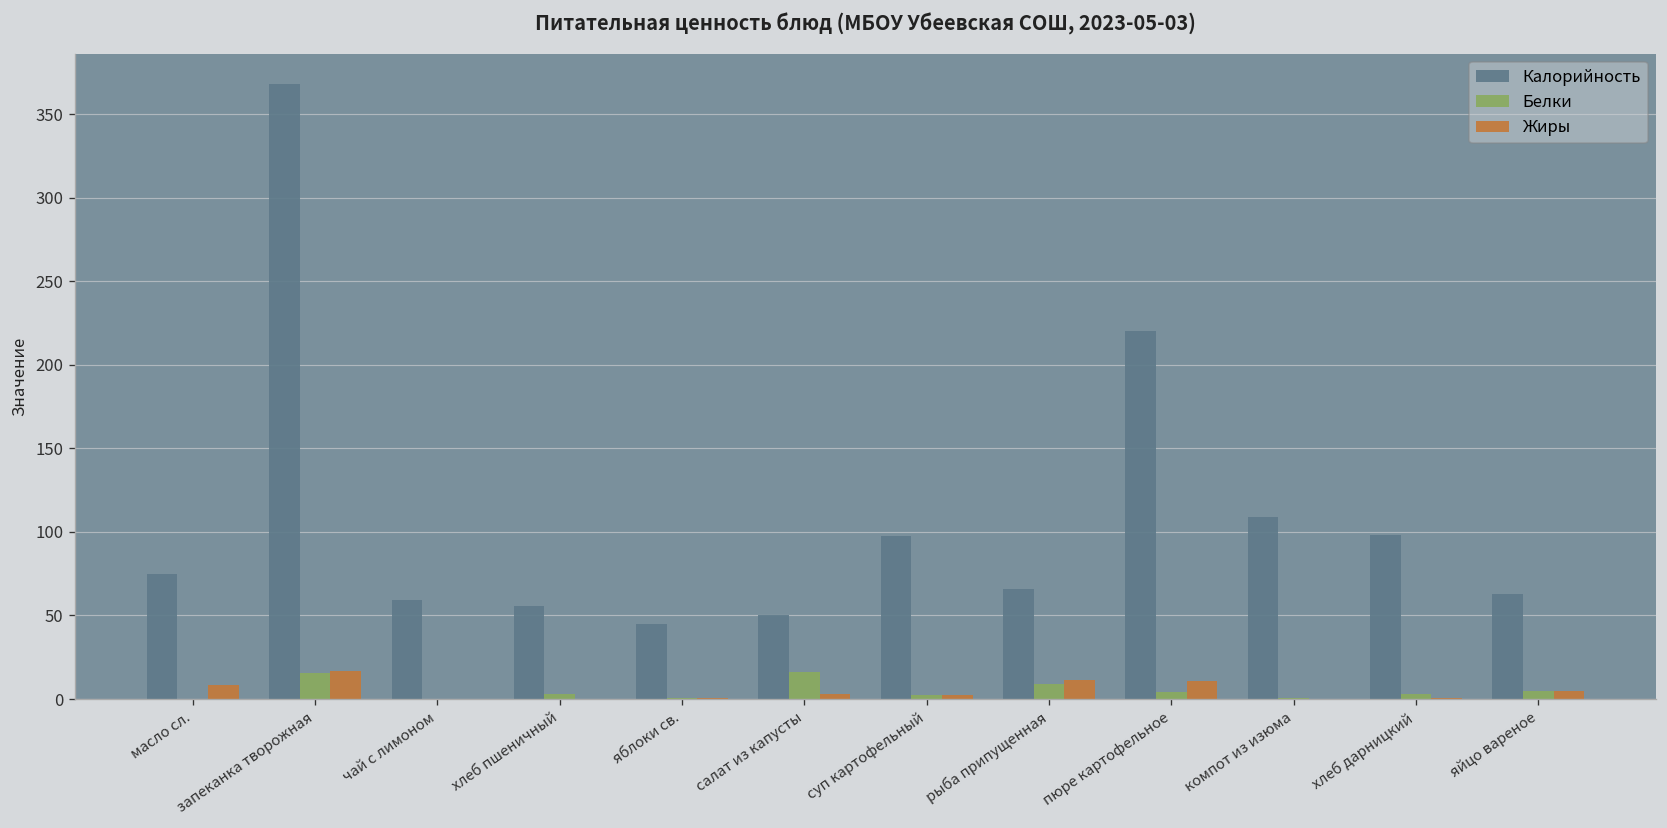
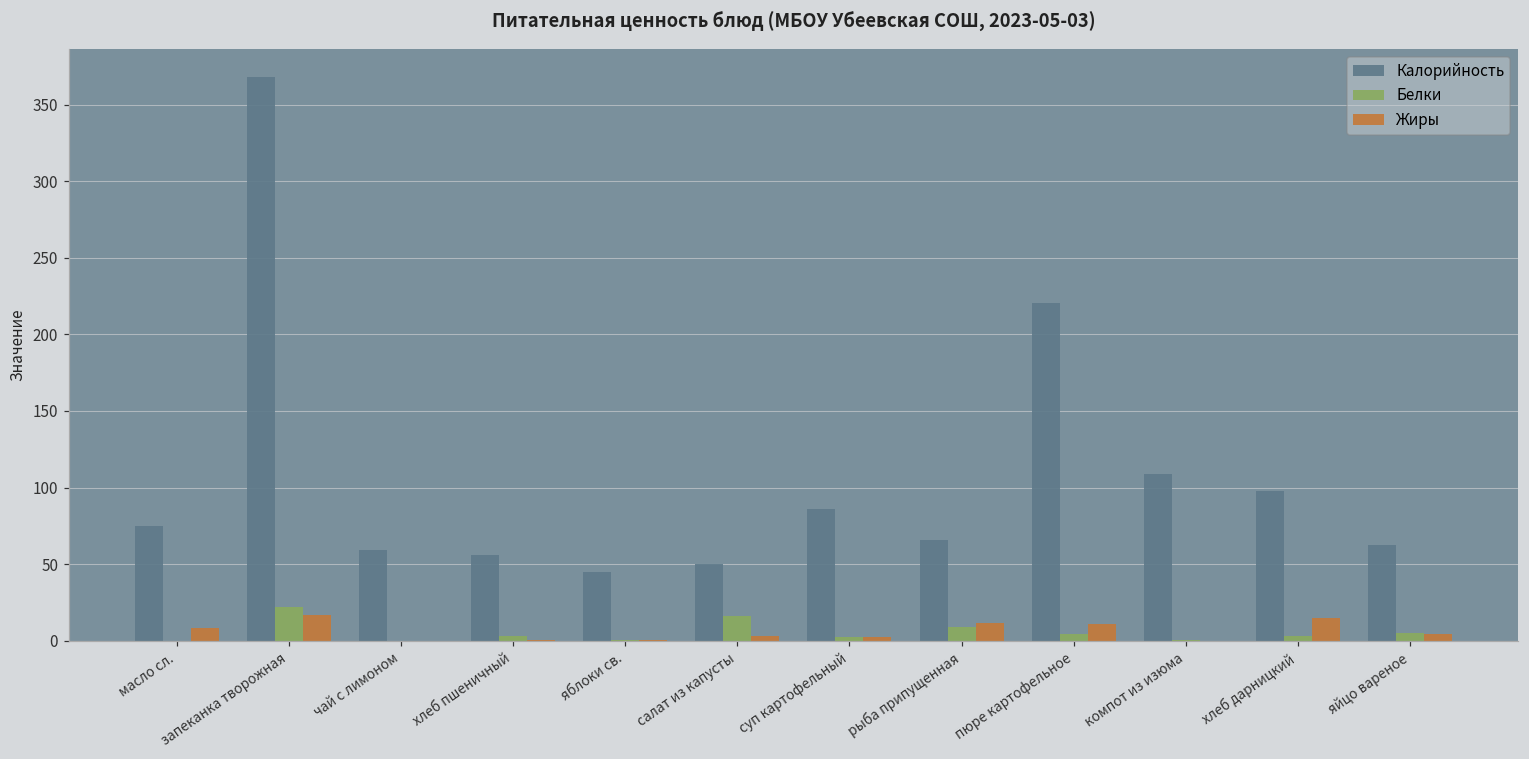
Белки, запеканка творожная: 16 -> 22
Калорийность, суп картофельный: 98 -> 86
Жиры, хлеб дарницкий: 0 -> 15
